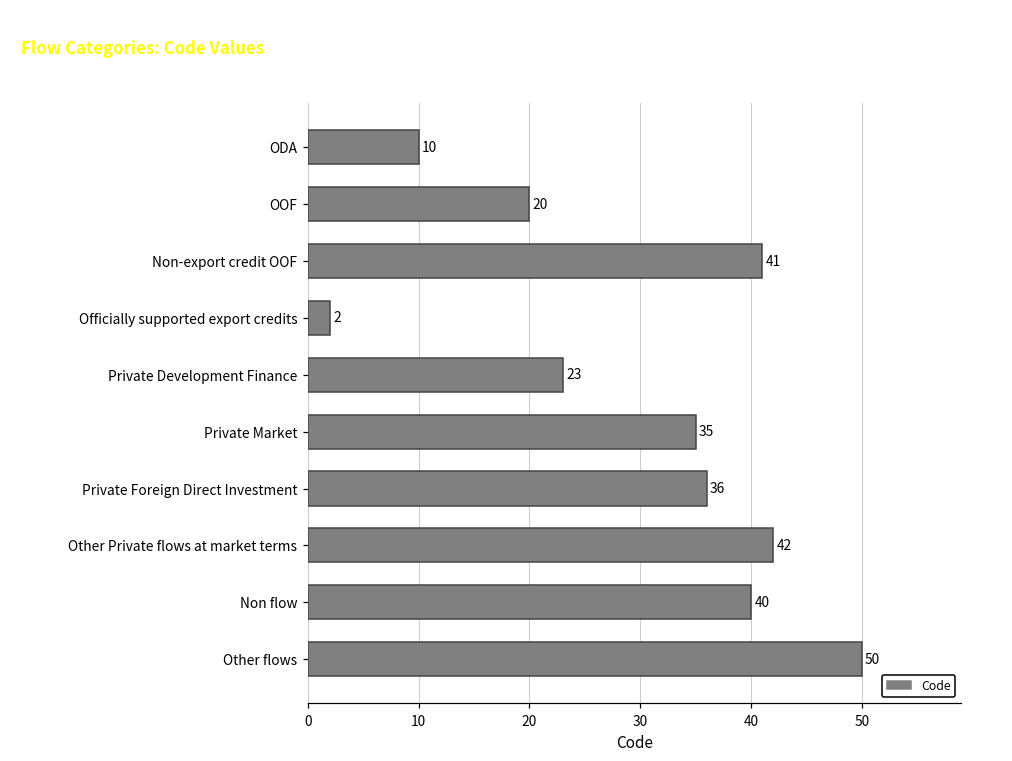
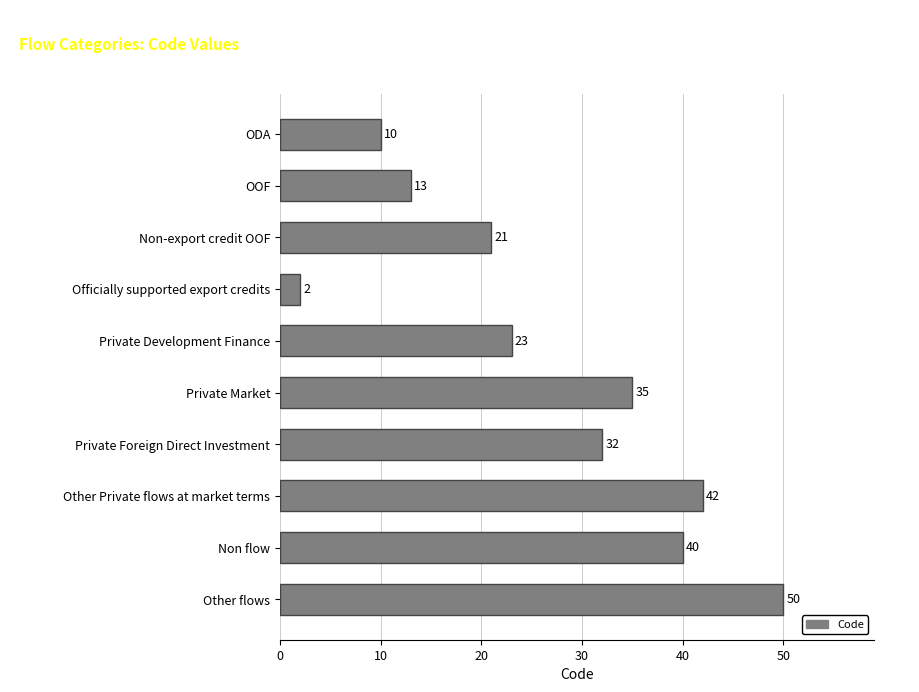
OOF: 20 -> 13
Non-export credit OOF: 41 -> 21
Private Foreign Direct Investment: 36 -> 32
